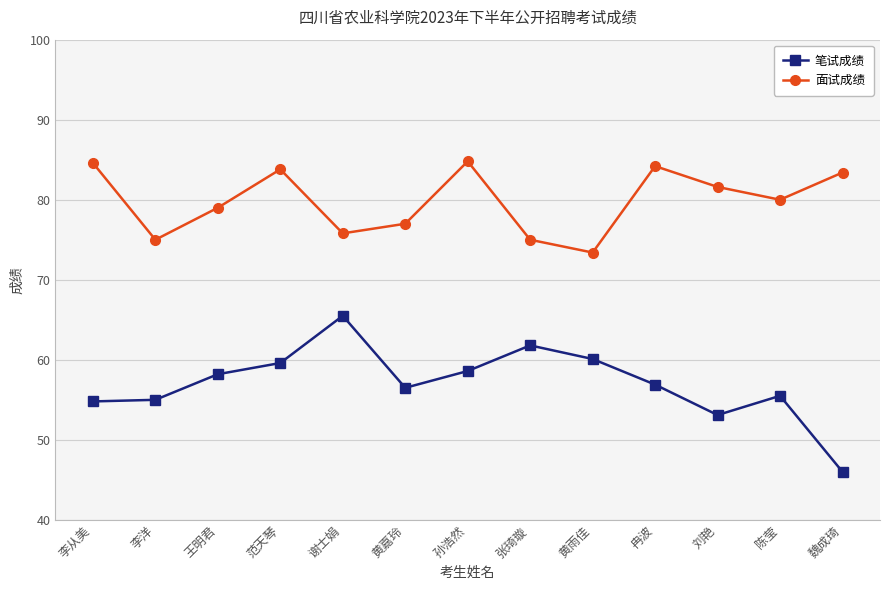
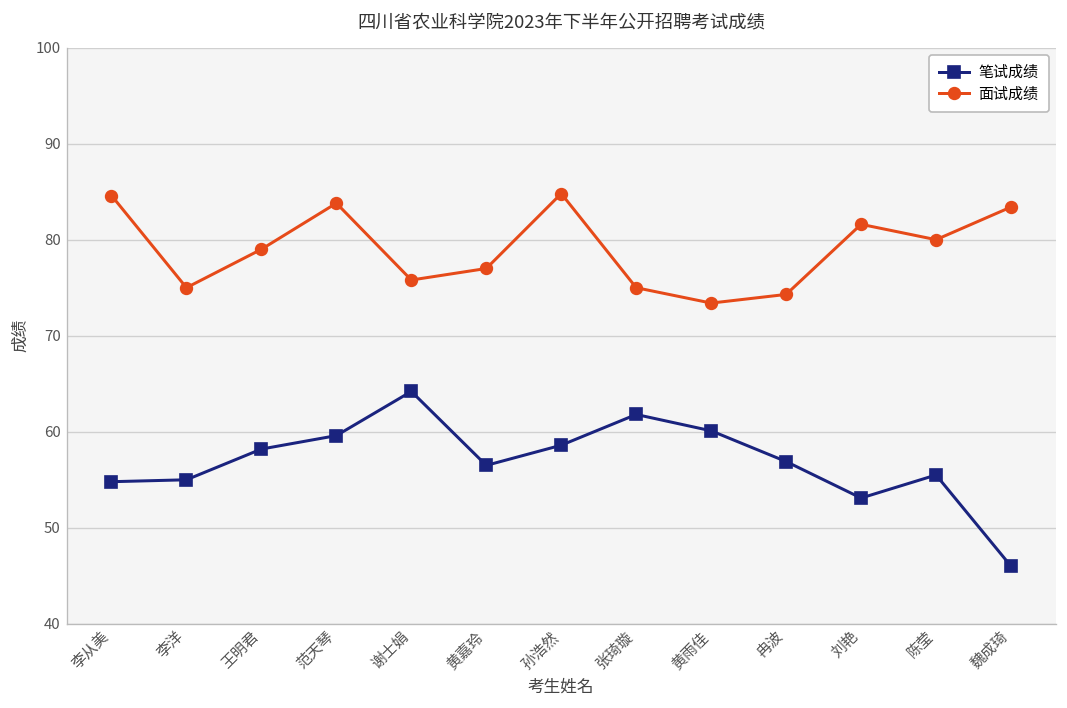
笔试成绩, 谢士娟: 66 -> 64
面试成绩, 冉波: 84 -> 74
